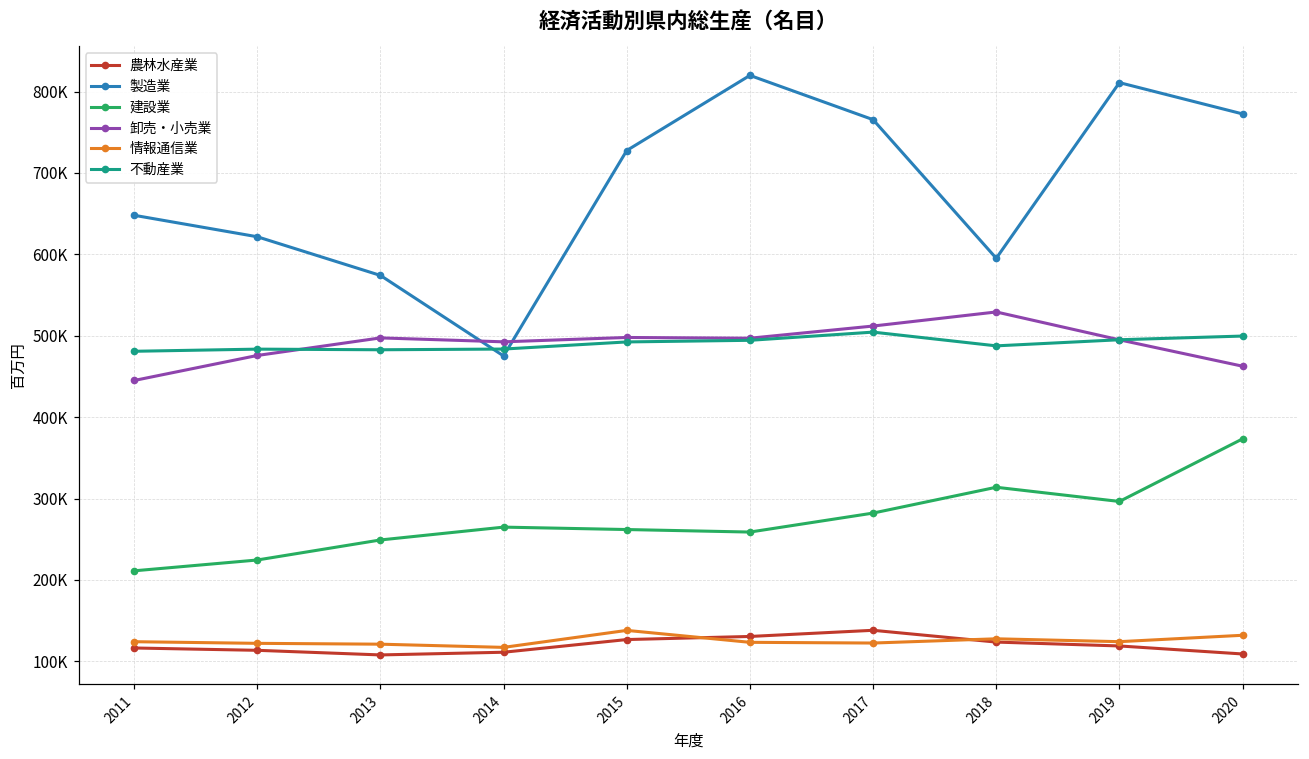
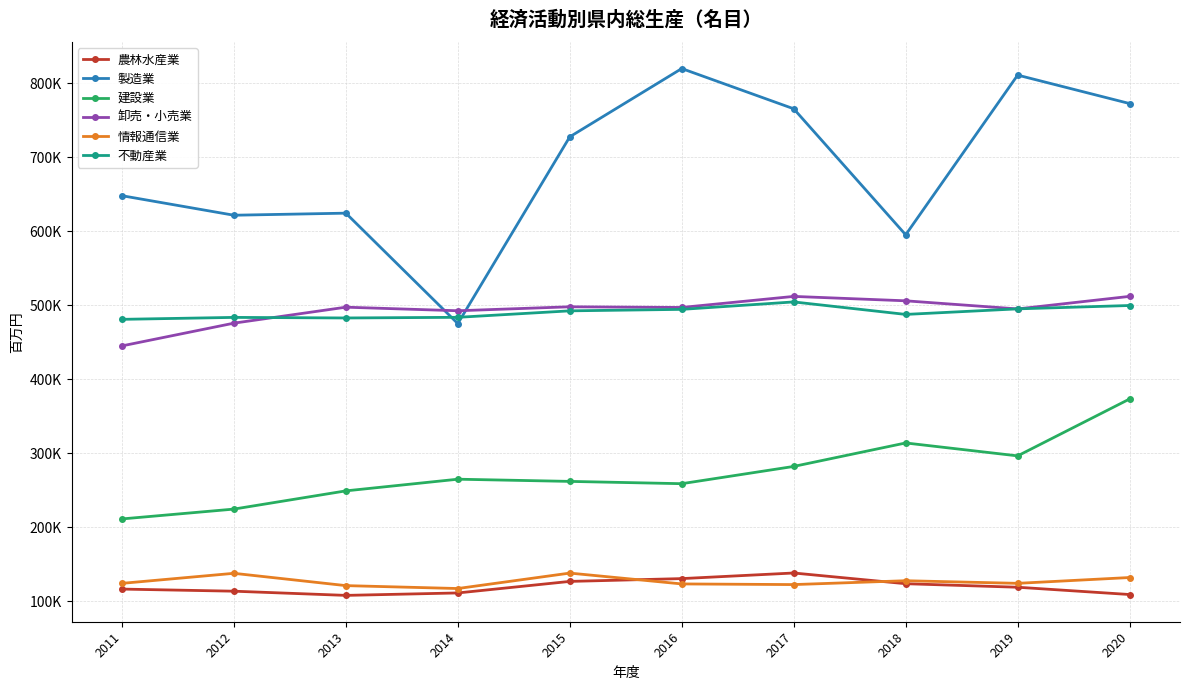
情報通信業, 2012: 120000 -> 140000
製造業, 2013: 570000 -> 620000
卸売・小売業, 2018: 530000 -> 510000
卸売・小売業, 2020: 460000 -> 510000
